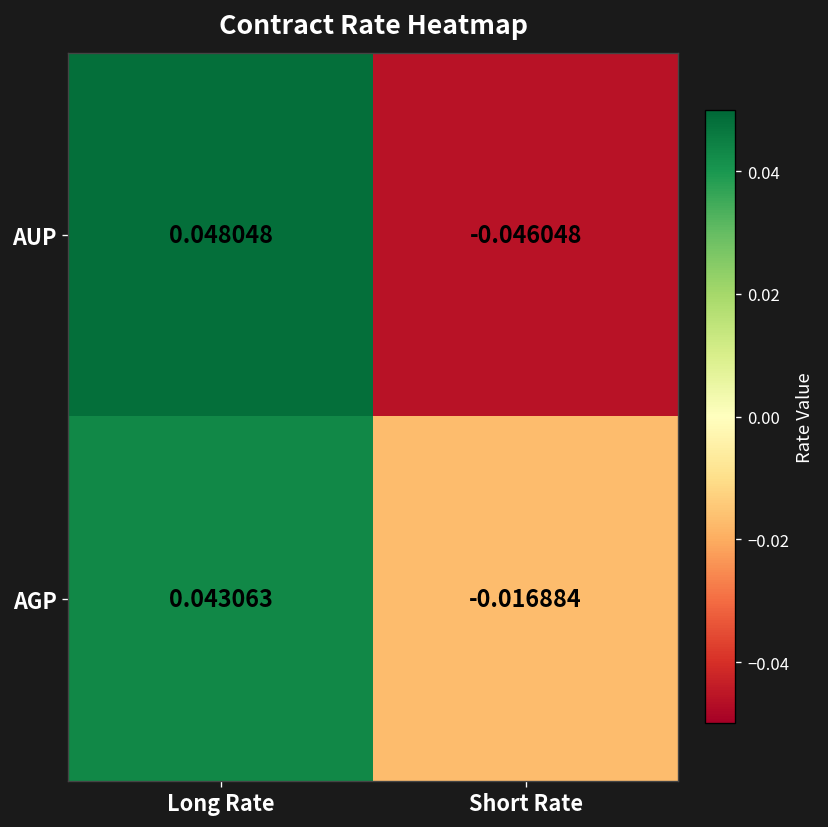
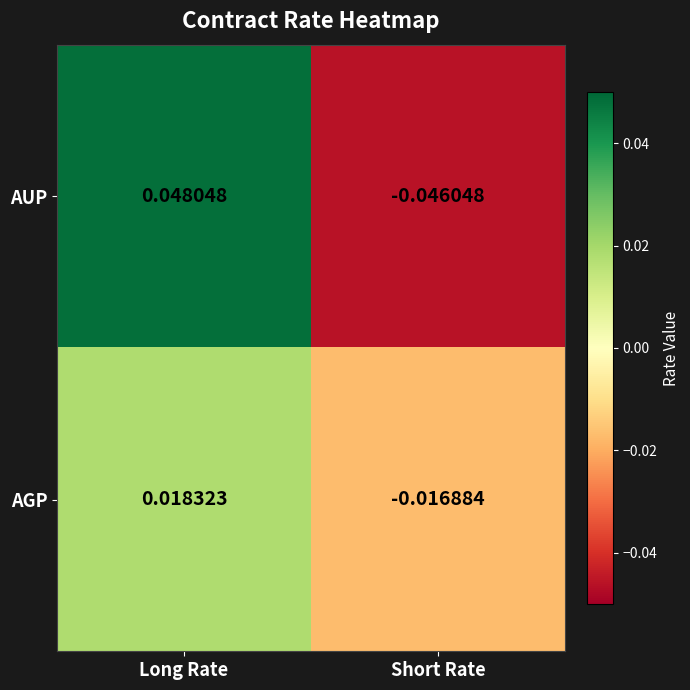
AGP, Long Rate: 0.043063 -> 0.018323
